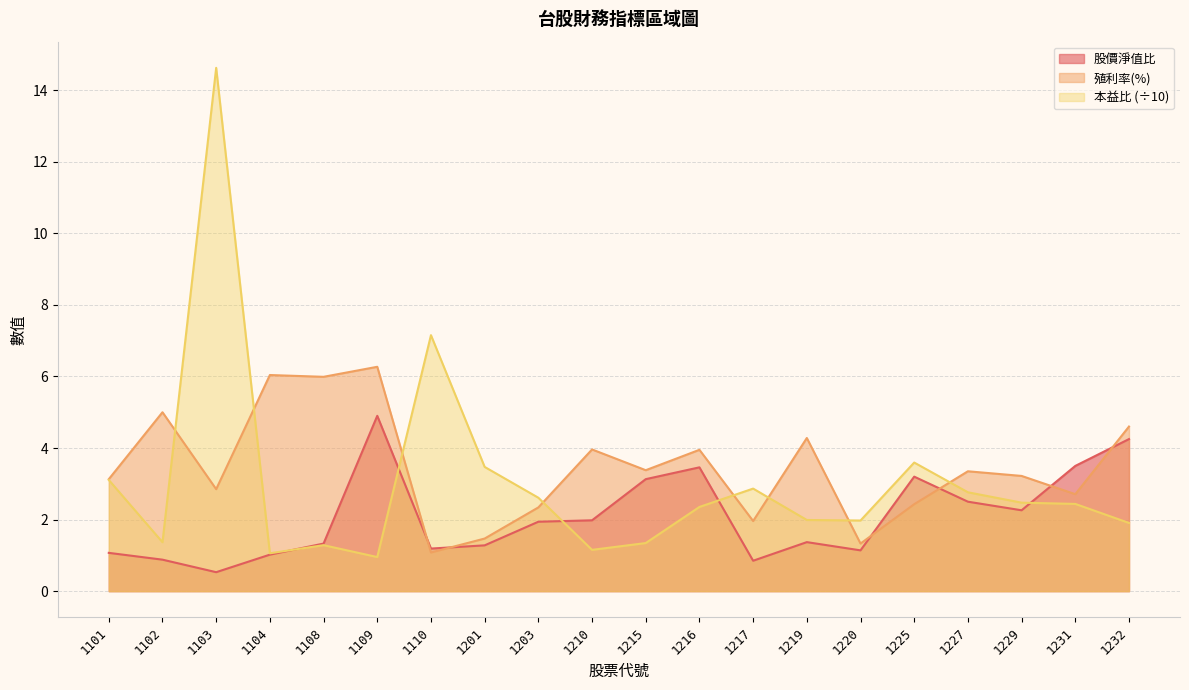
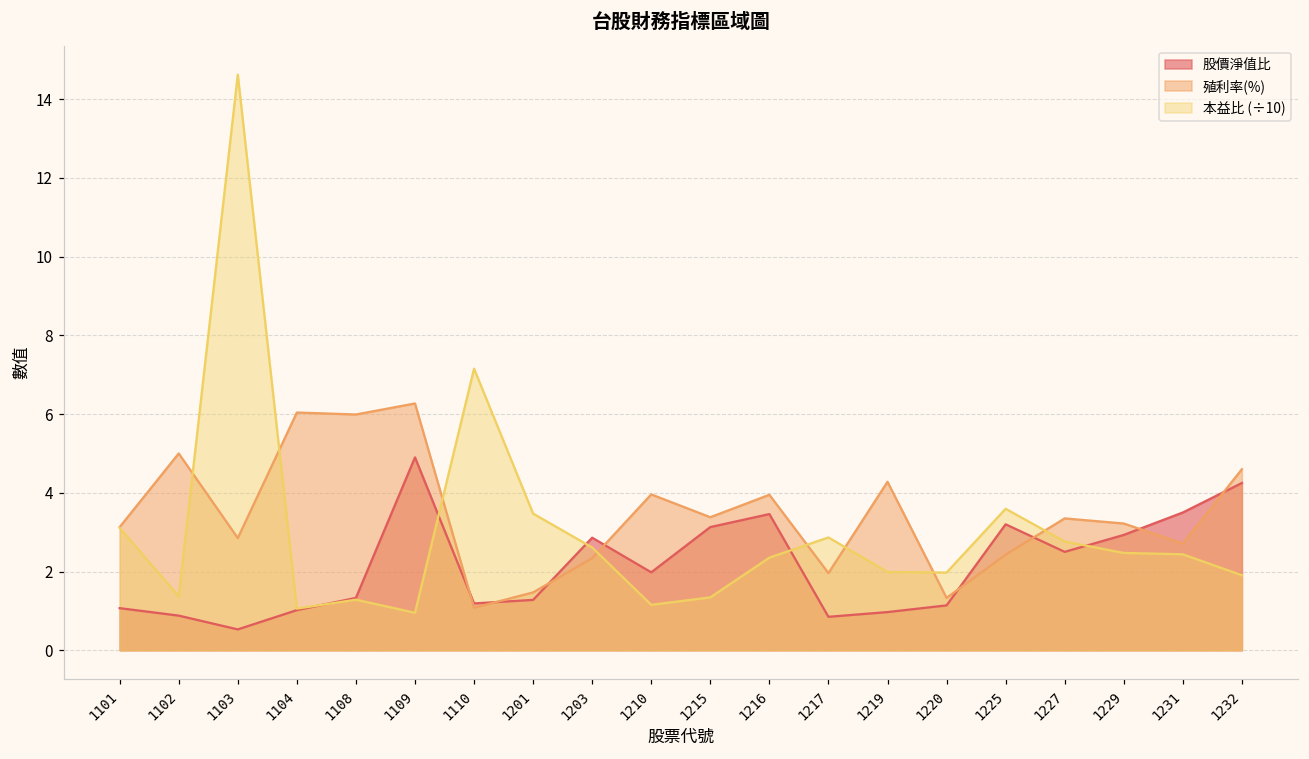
股價淨值比, 1203: 1.9 -> 2.9
股價淨值比, 1219: 1.4 -> 1.0
股價淨值比, 1229: 2.3 -> 2.9
